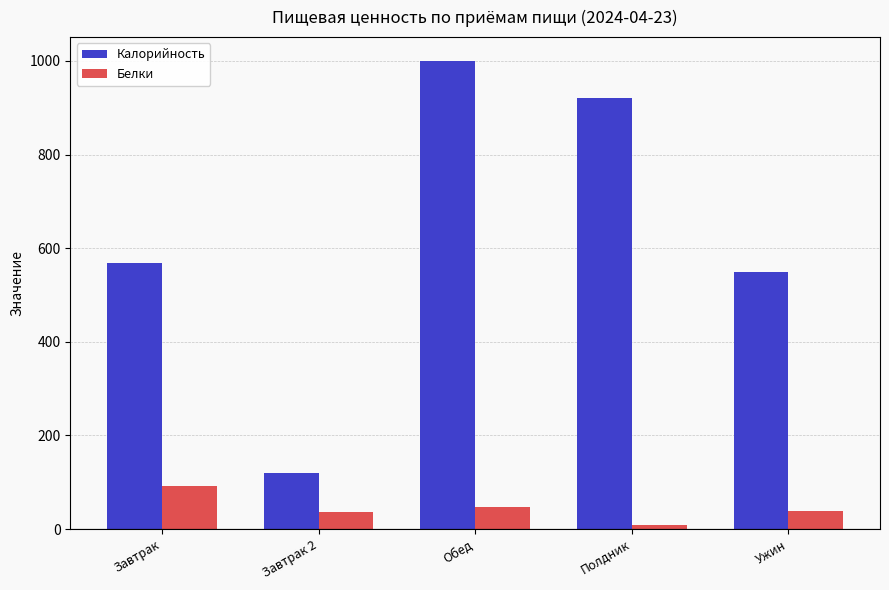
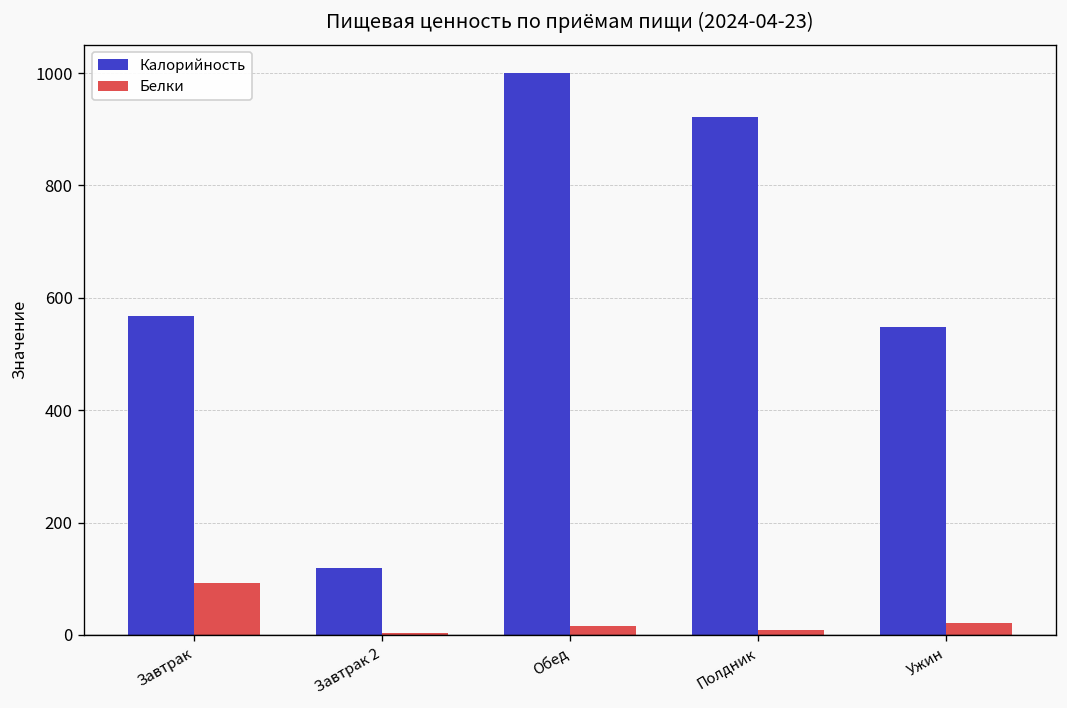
Белки, Завтрак 2: 40 -> 0
Белки, Обед: 50 -> 20
Белки, Ужин: 40 -> 20
